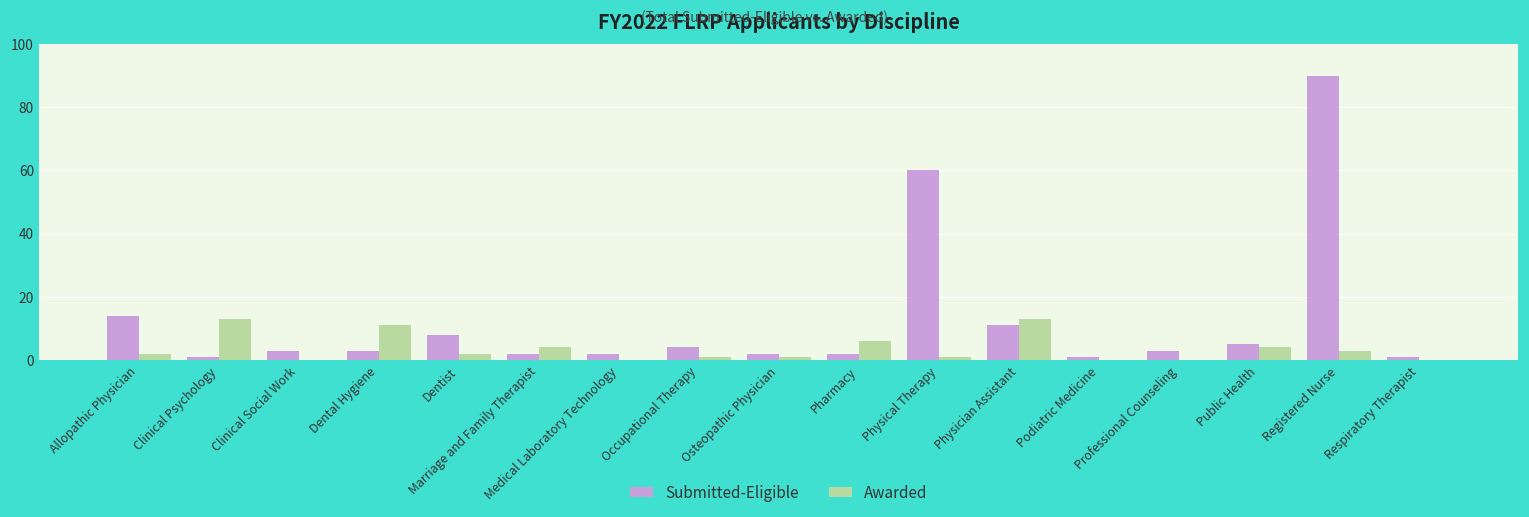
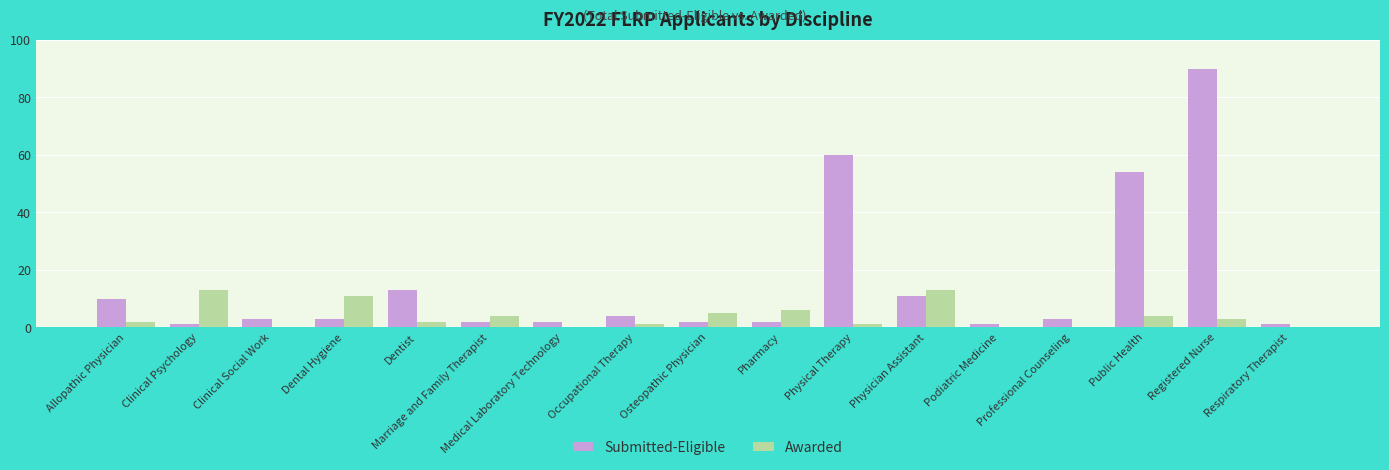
Submitted-Eligible, Allopathic Physician: 14 -> 10
Submitted-Eligible, Dentist: 8 -> 13
Awarded, Osteopathic Physician: 1 -> 5
Submitted-Eligible, Public Health: 5 -> 54
